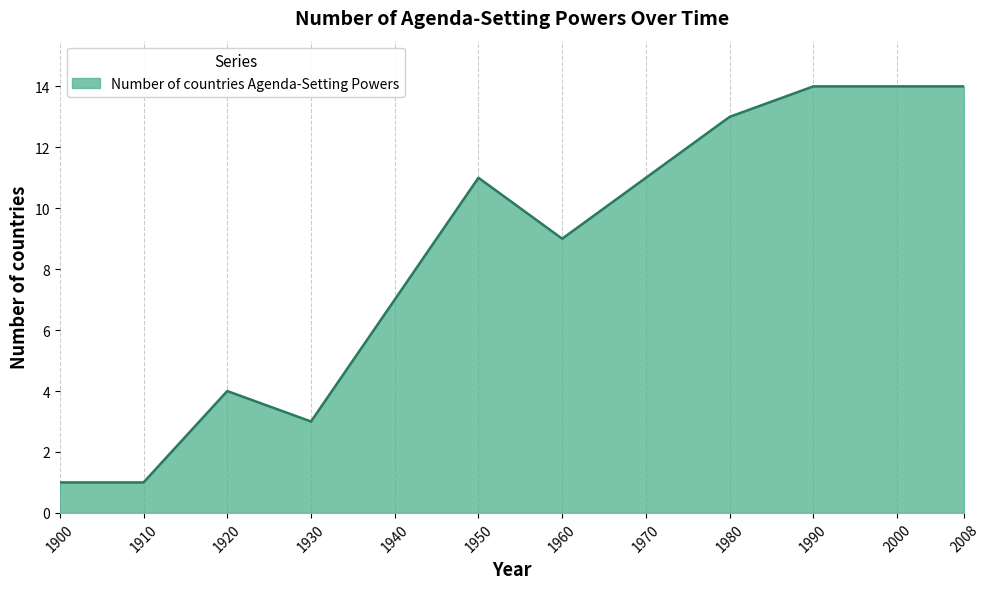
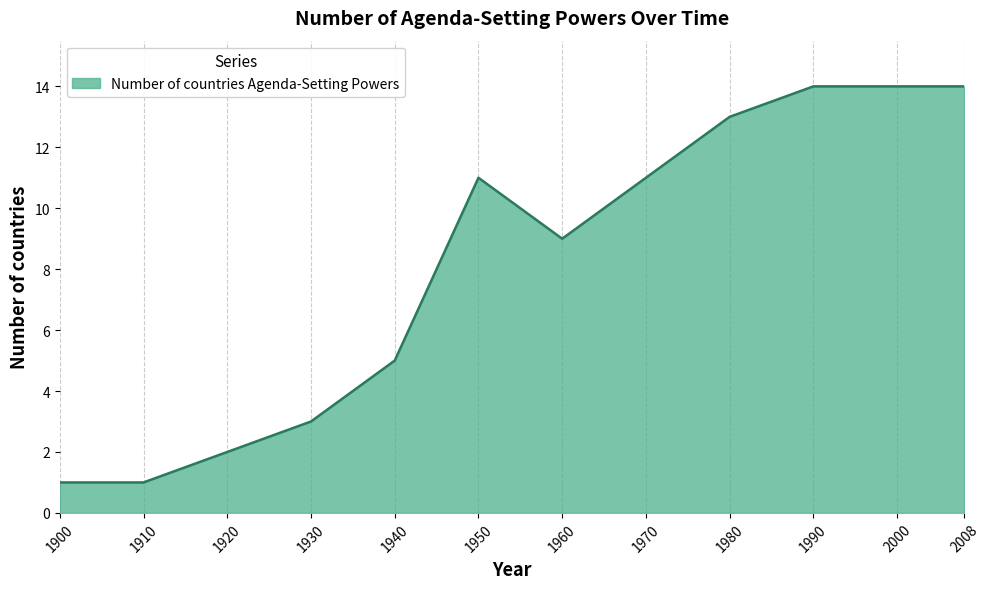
1920: 4 -> 2
1940: 7 -> 5
